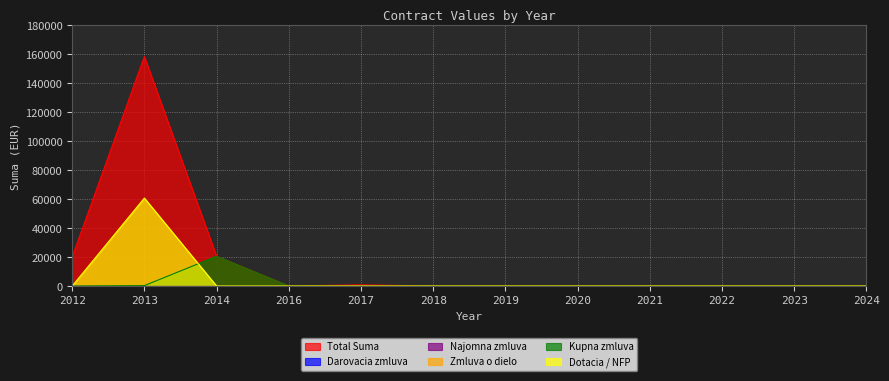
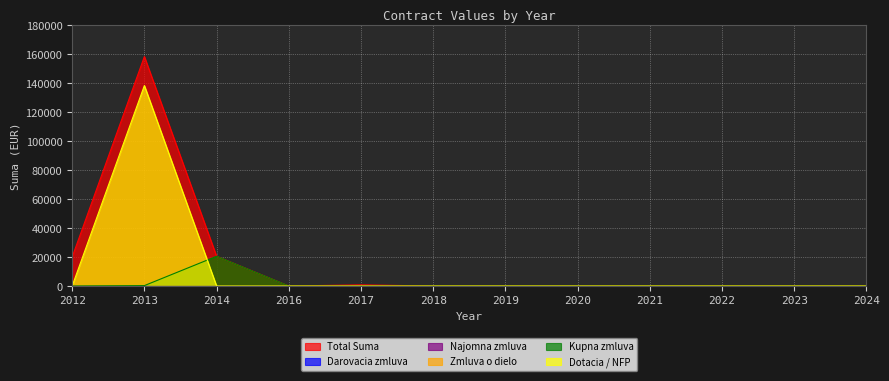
Dotacia / NFP, 2013: 61000 -> 138000
